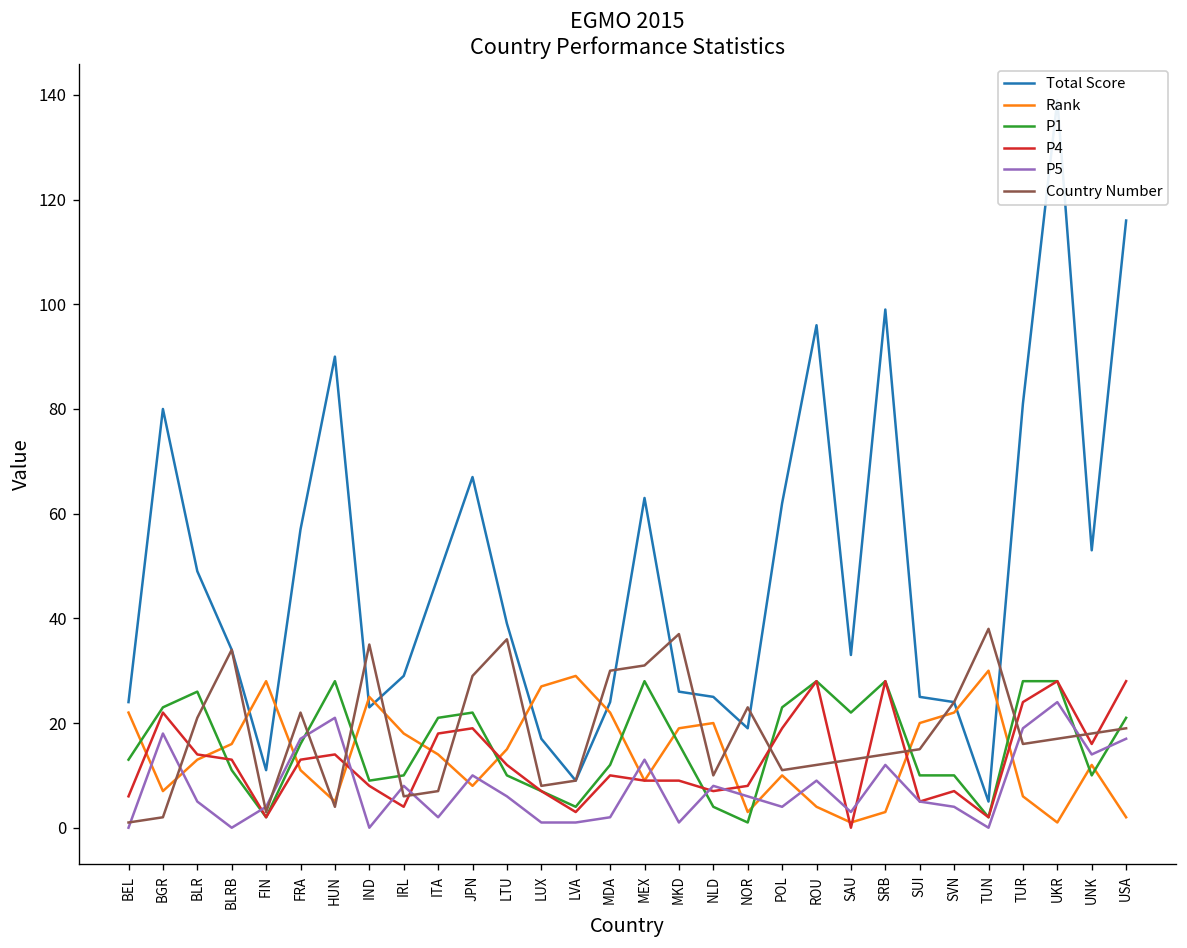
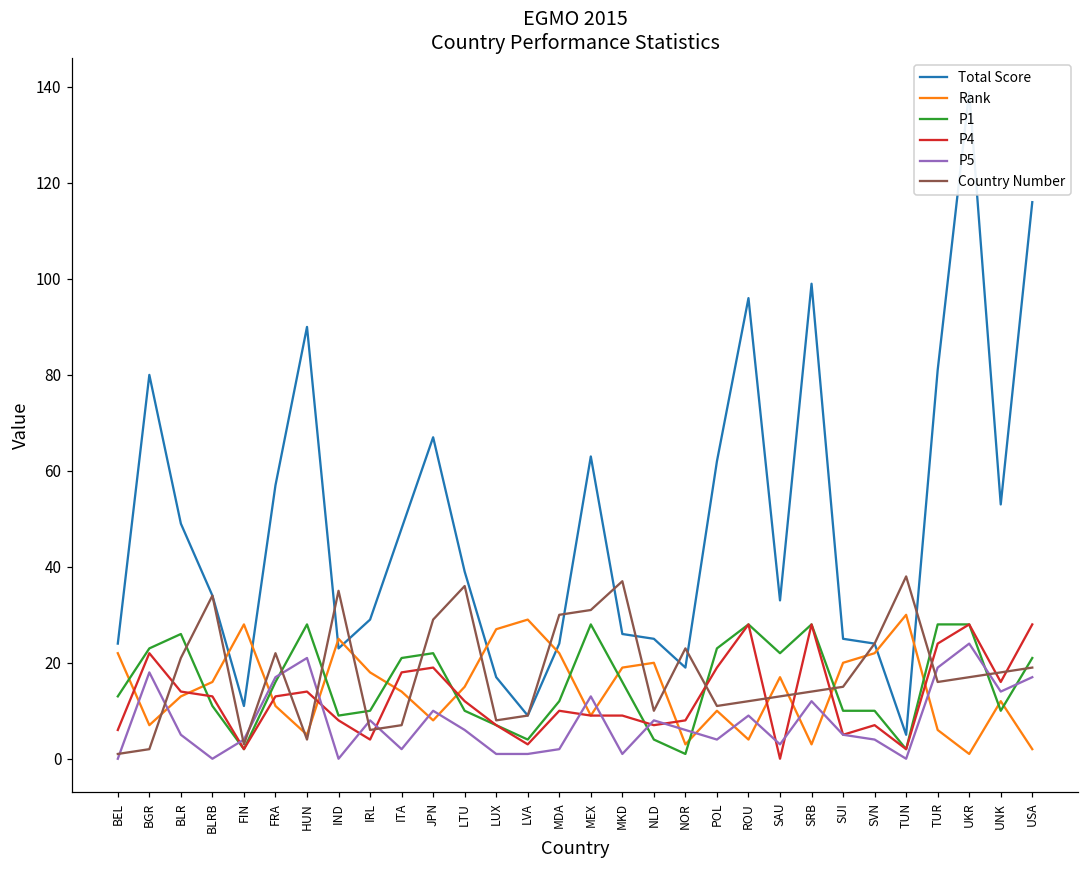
Rank, SAU: 1 -> 17
